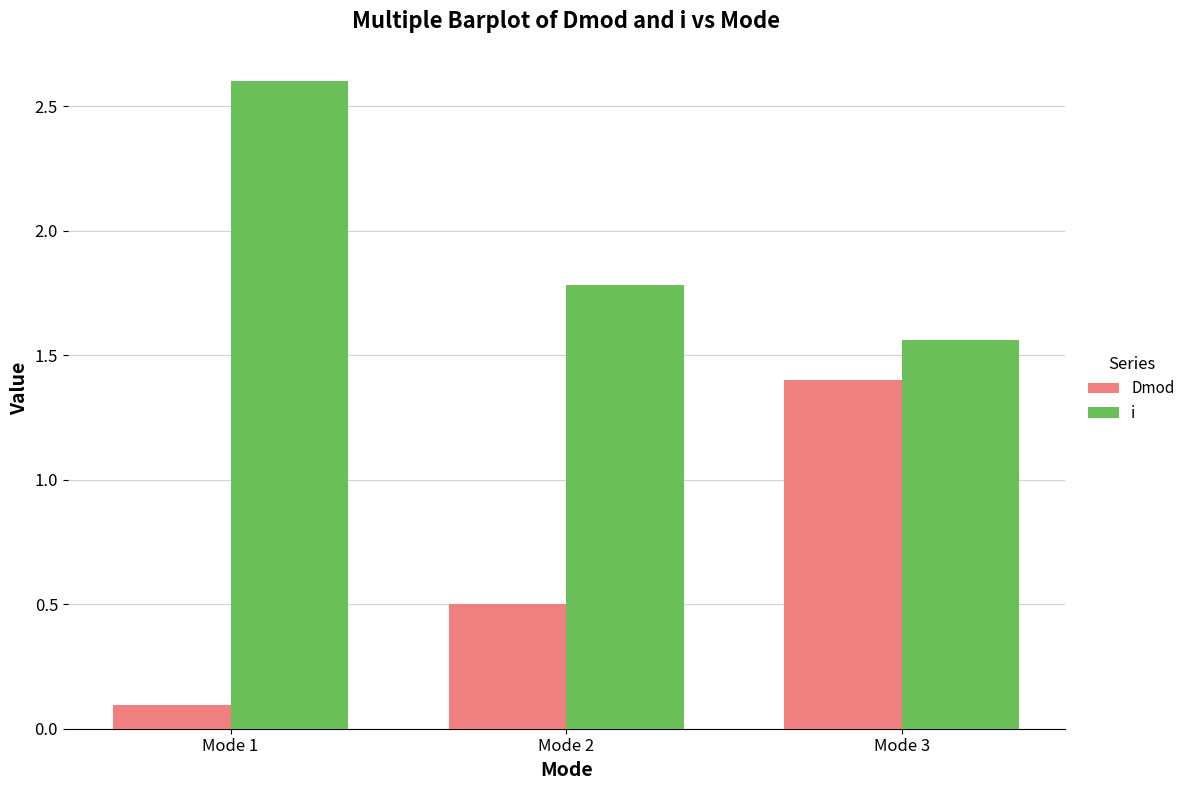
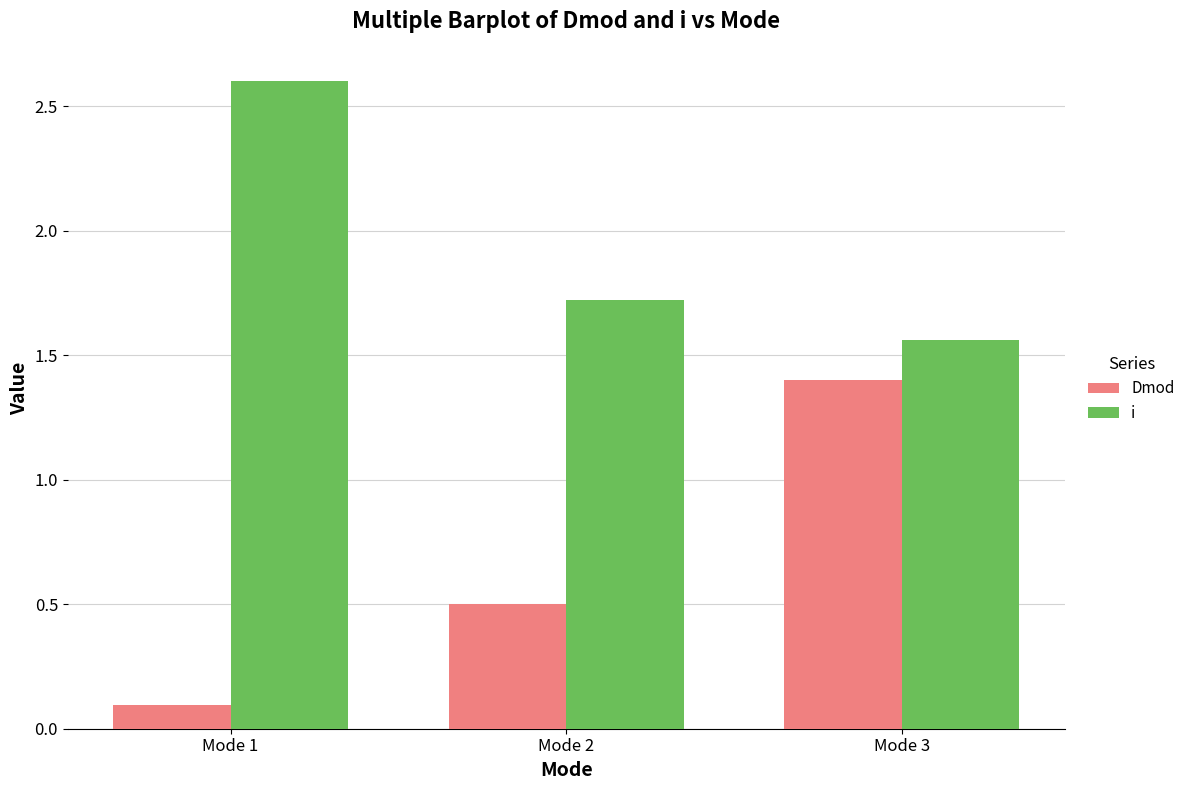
i, Mode 2: 1.78 -> 1.72
